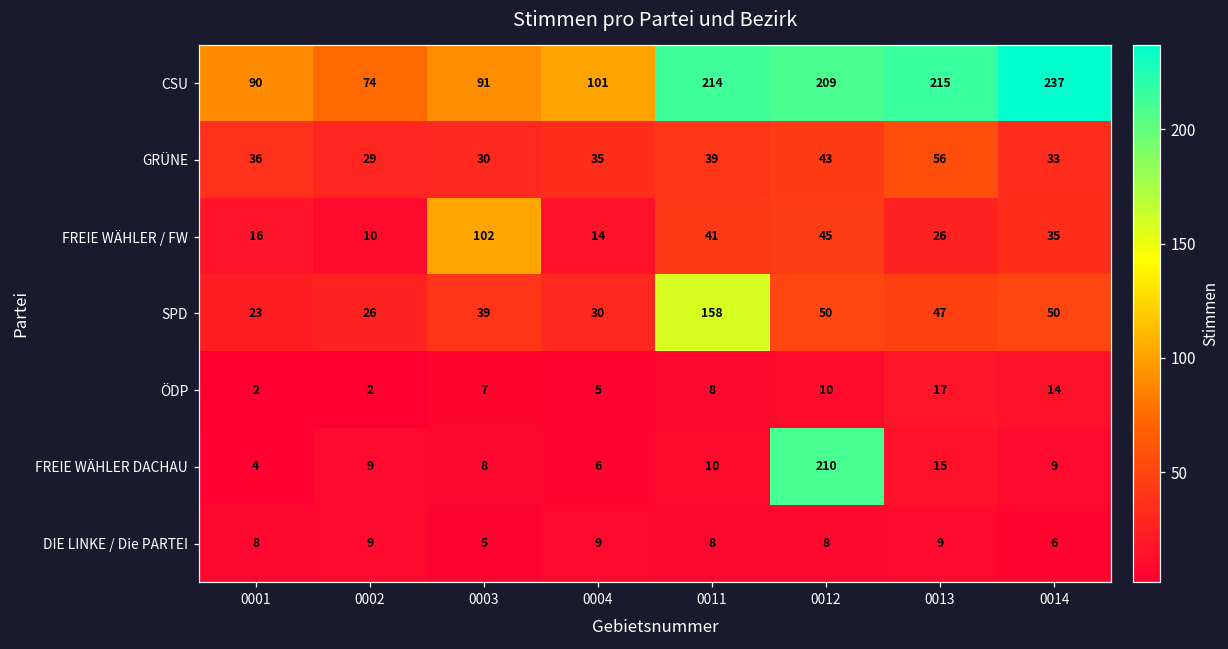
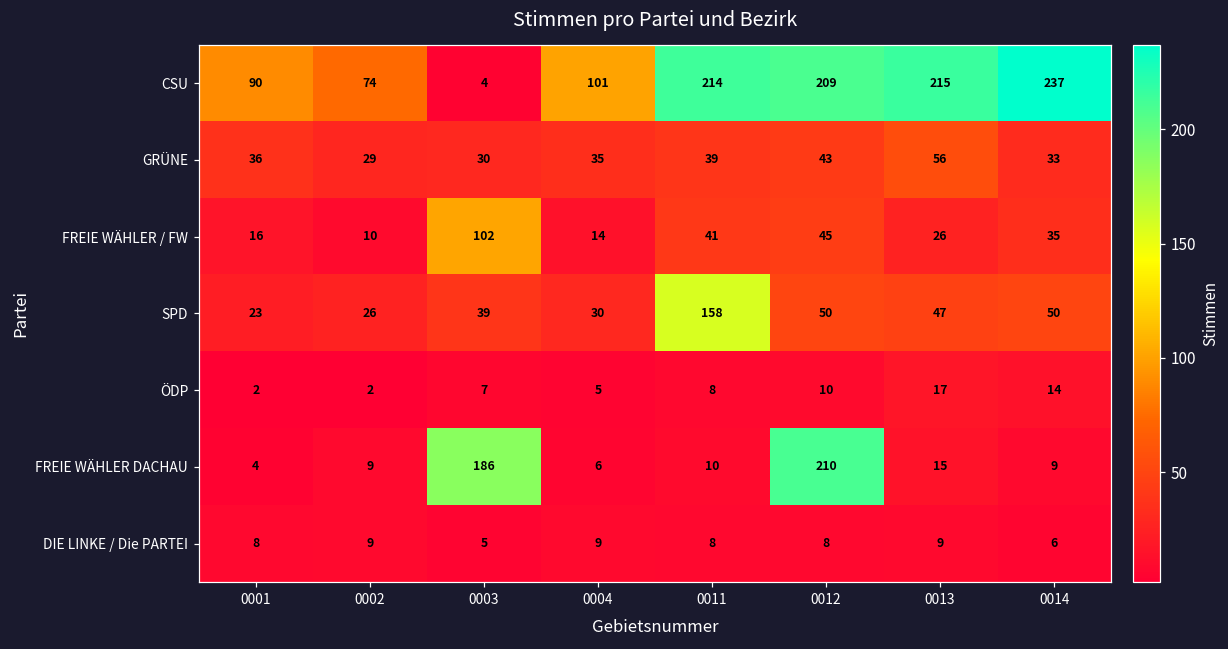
CSU, 0003: 91 -> 4
FREIE WÄHLER DACHAU, 0003: 8 -> 186
